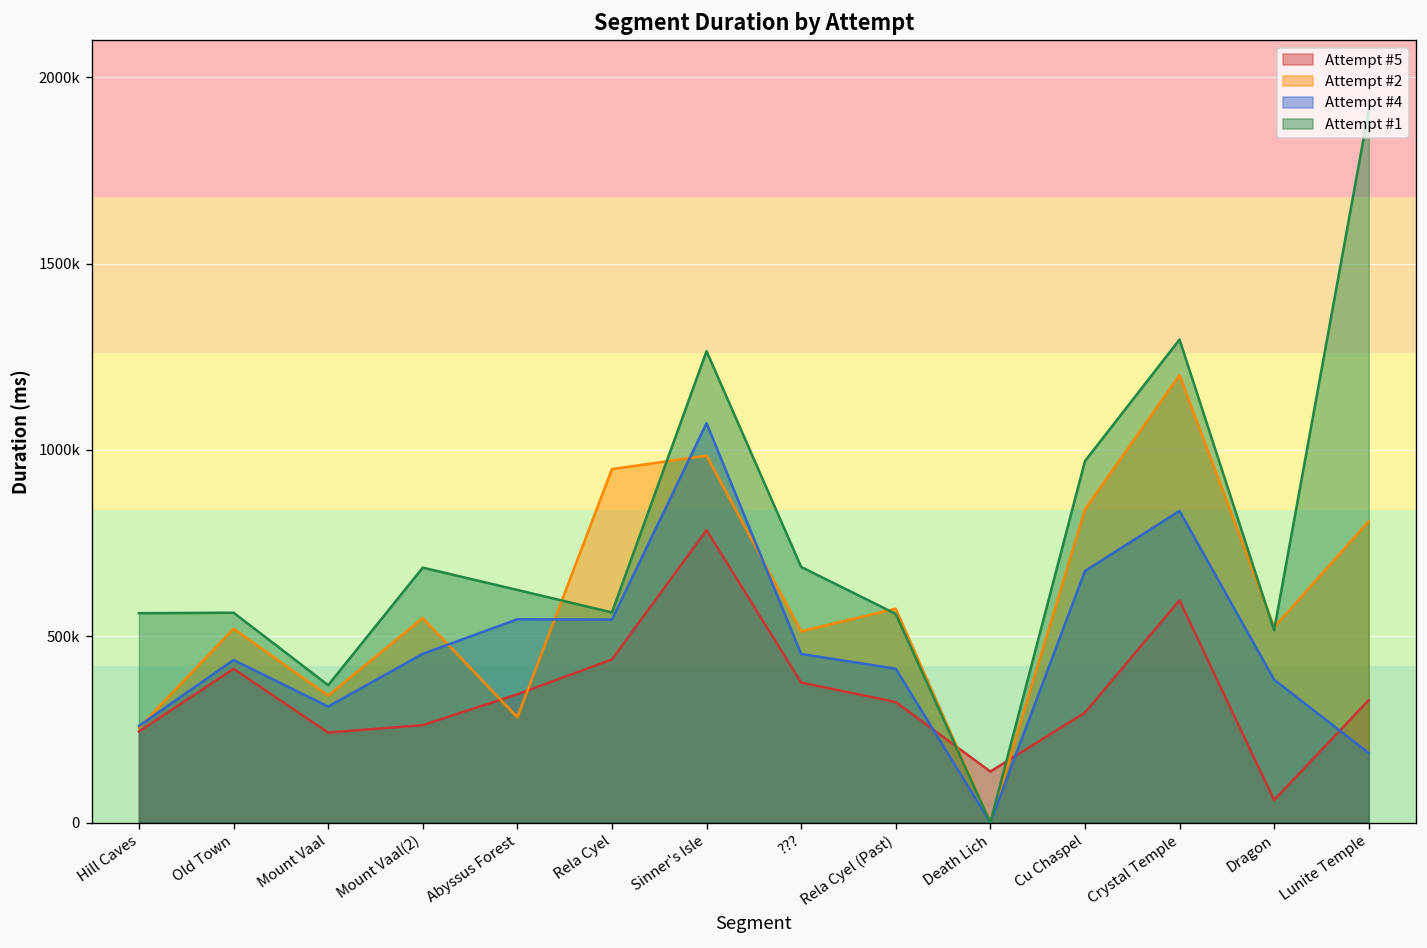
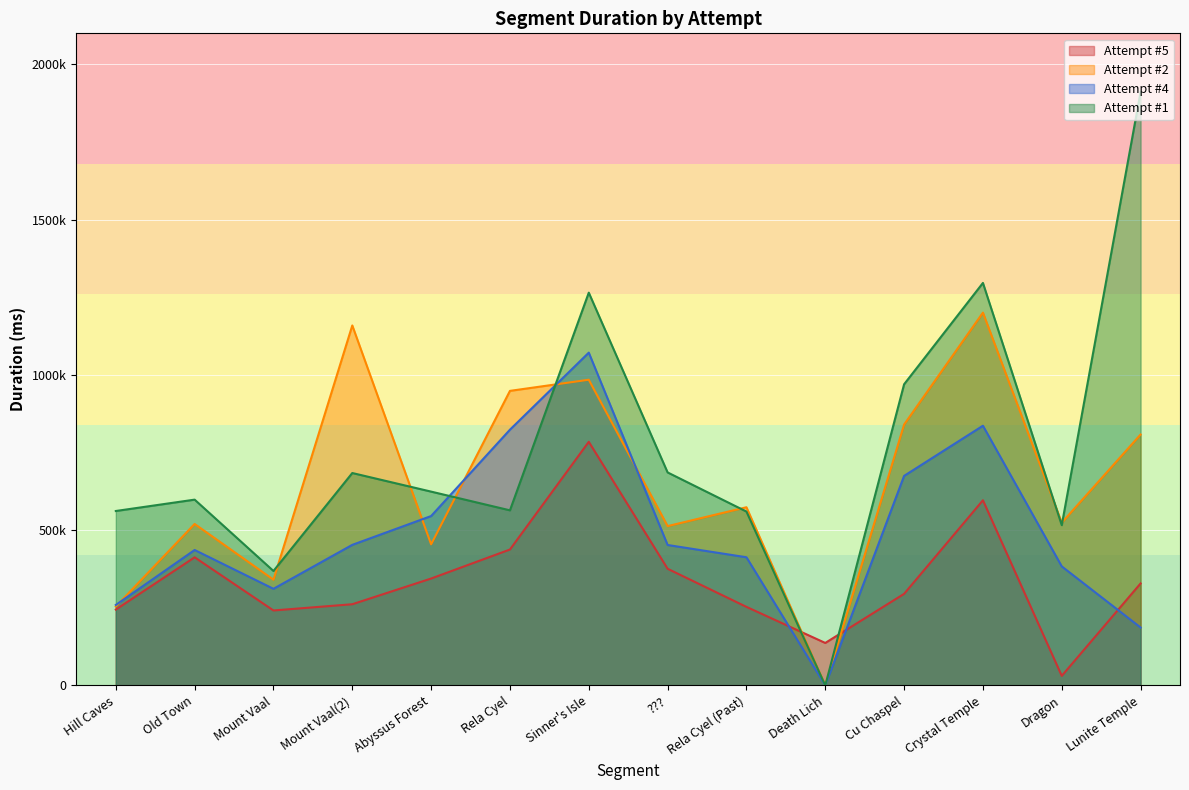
Attempt #1, Old Town: 560000 -> 600000
Attempt #2, Mount Vaal(2): 550000 -> 1160000
Attempt #2, Abyssus Forest: 280000 -> 450000
Attempt #4, Rela Cyel: 540000 -> 820000
Attempt #5, Rela Cyel (Past): 320000 -> 250000
Attempt #5, Dragon: 60000 -> 30000
